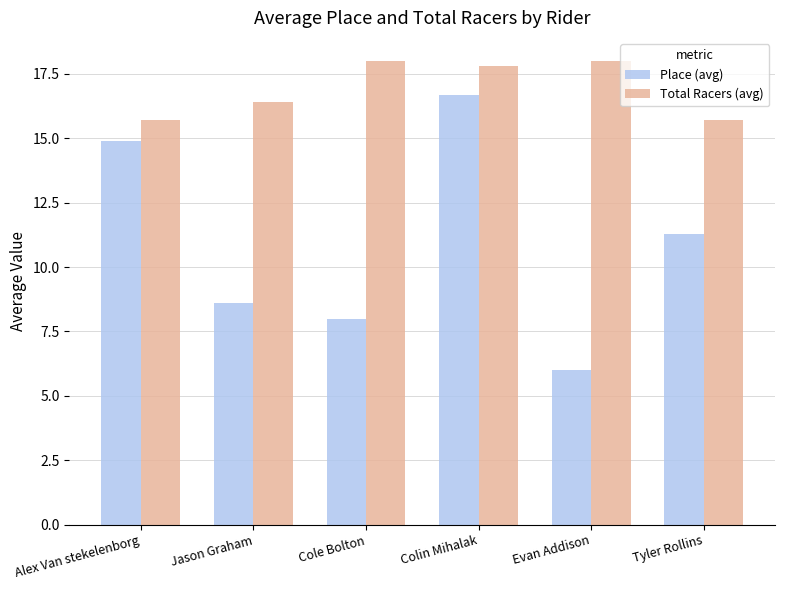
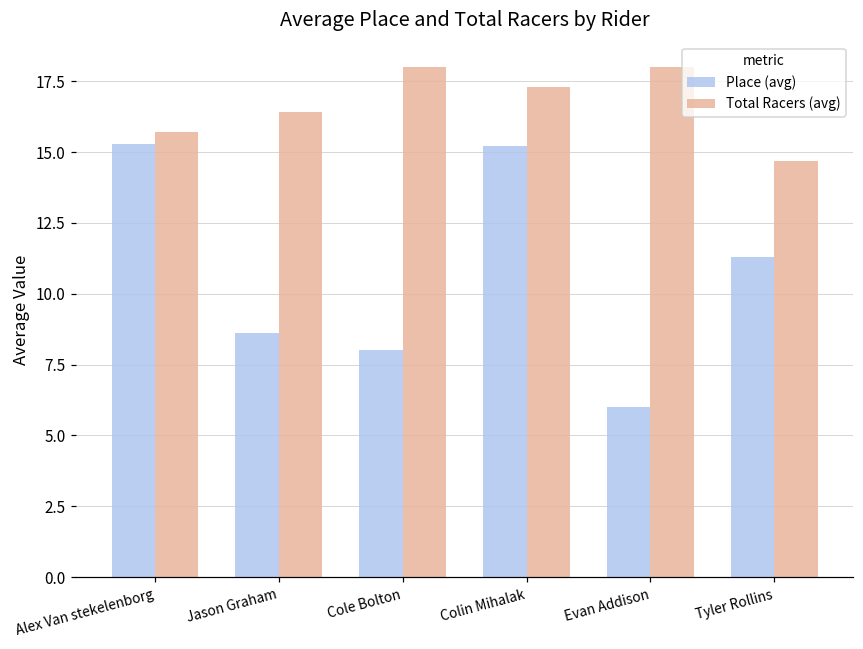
Place (avg), Alex Van stekelenborg: 14.9 -> 15.3
Place (avg), Colin Mihalak: 16.7 -> 15.2
Total Racers (avg), Colin Mihalak: 17.8 -> 17.3
Total Racers (avg), Tyler Rollins: 15.7 -> 14.7
